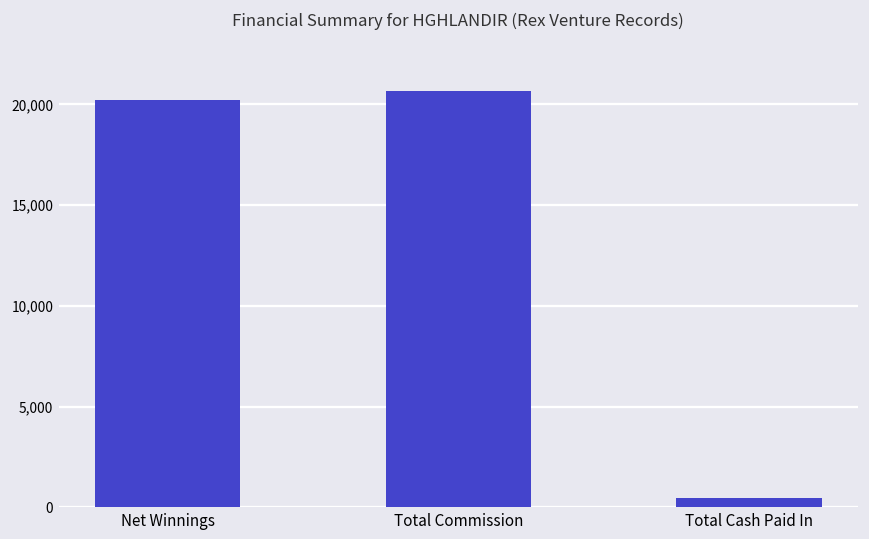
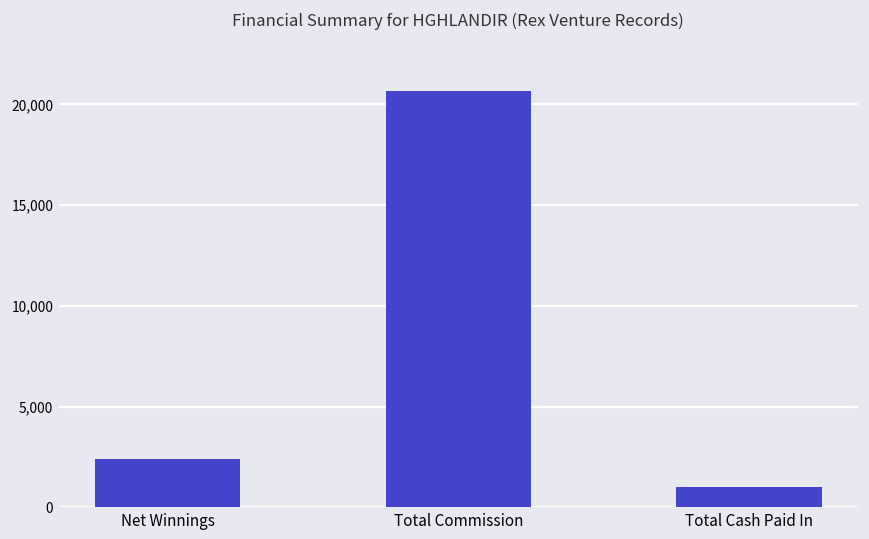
Net Winnings: 20,200 -> 2,400
Total Cash Paid In: 500 -> 1,000
